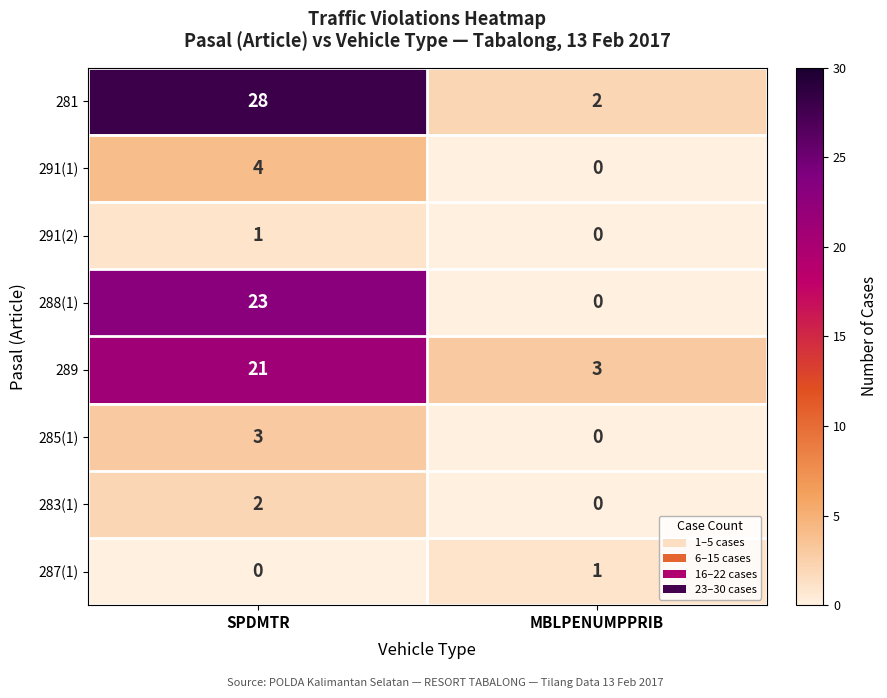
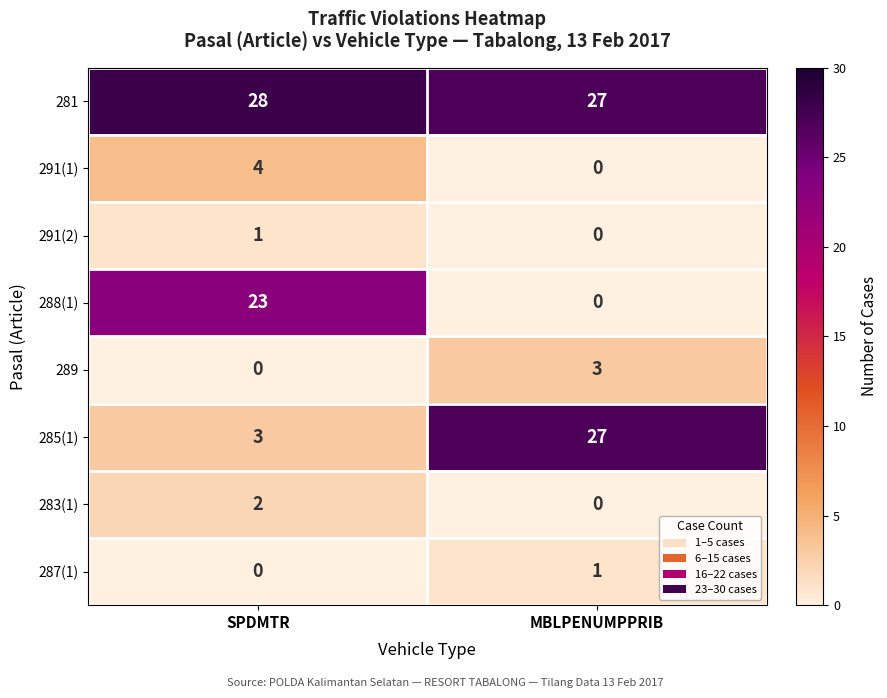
281, MBLPENUMPPRIB: 2 -> 27
289, SPDMTR: 21 -> 0
285(1), MBLPENUMPPRIB: 0 -> 27
